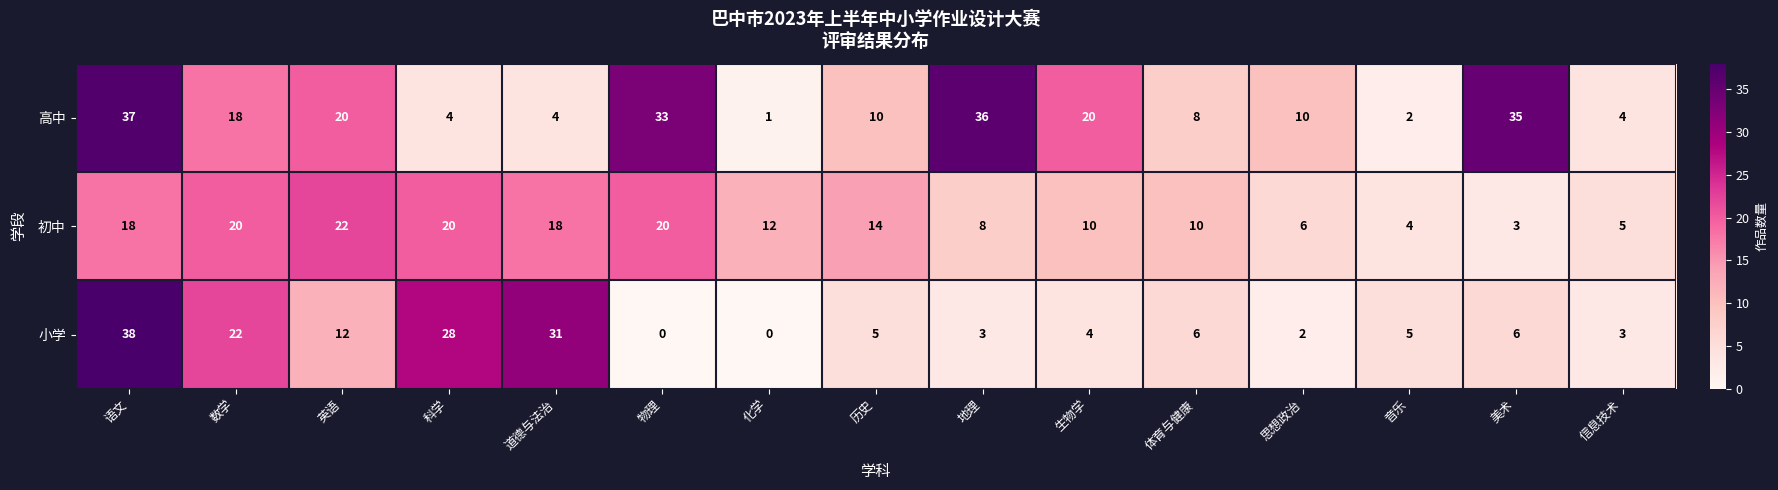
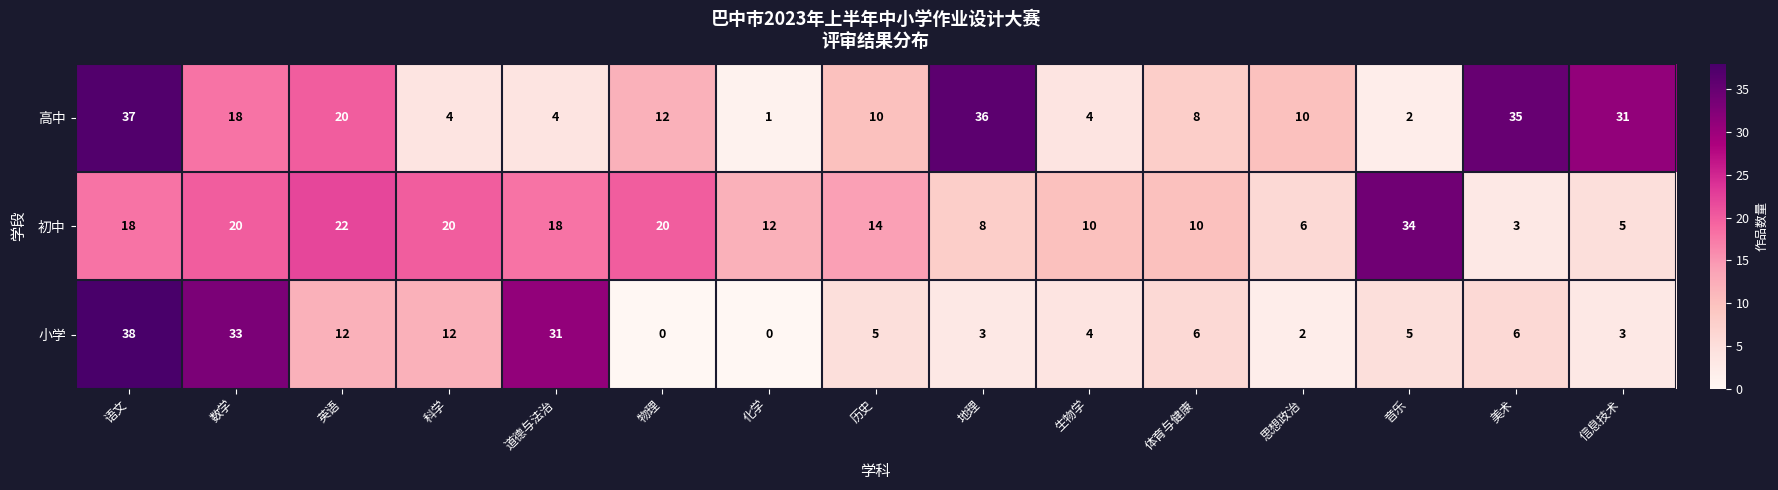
高中, 物理: 33 -> 12
高中, 生物学: 20 -> 4
高中, 信息技术: 4 -> 31
初中, 音乐: 4 -> 34
小学, 数学: 22 -> 33
小学, 科学: 28 -> 12
